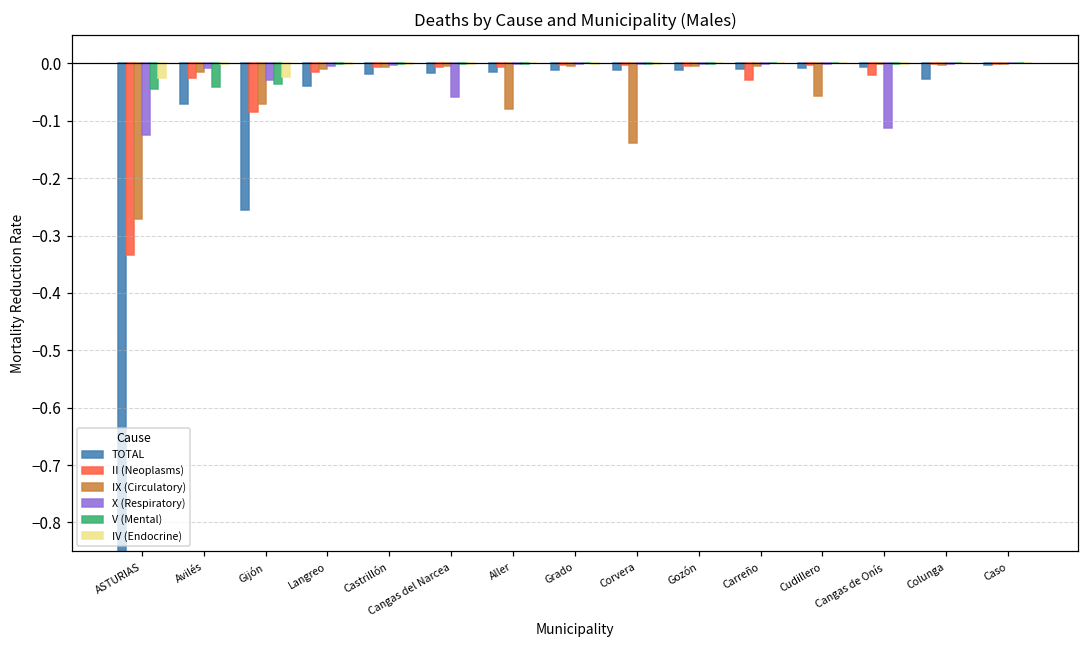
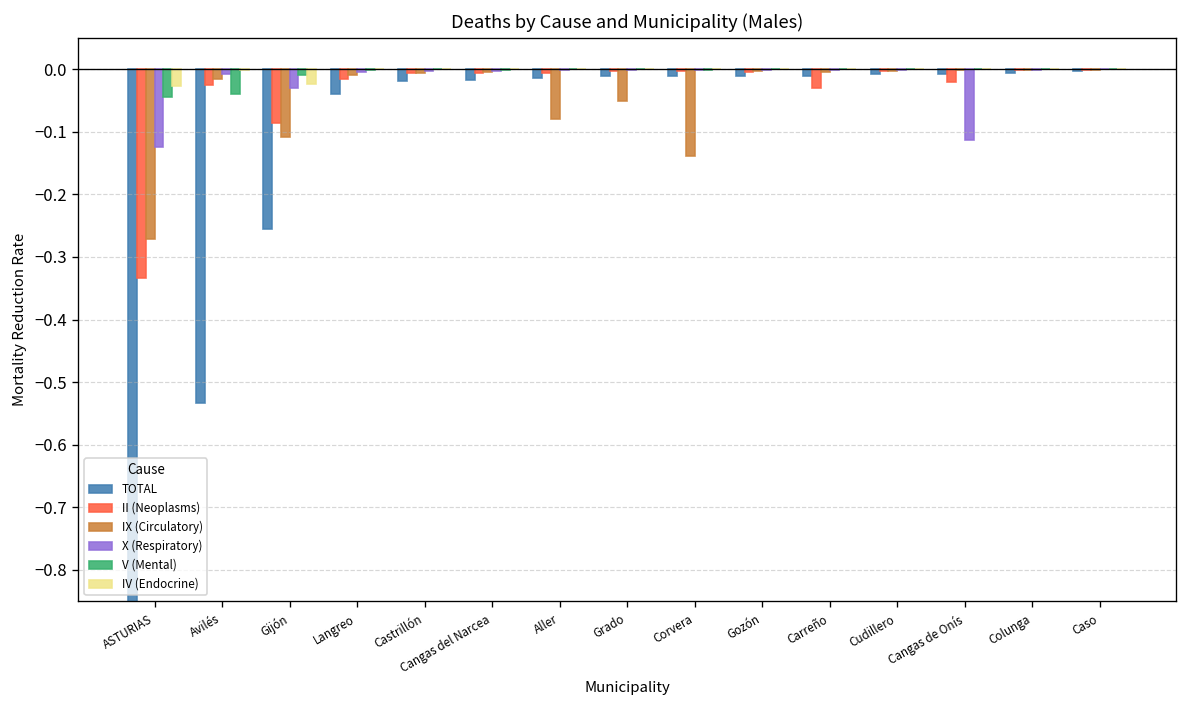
TOTAL, Avilés: -0.07 -> -0.53
IX (Circulatory), Gijón: -0.07 -> -0.11
V (Mental), Gijón: -0.04 -> -0.01
X (Respiratory), Cangas del Narcea: -0.06 -> 0.00
IX (Circulatory), Grado: 0.00 -> -0.05
IX (Circulatory), Cudillero: -0.06 -> 0.00
TOTAL, Colunga: -0.03 -> -0.01
